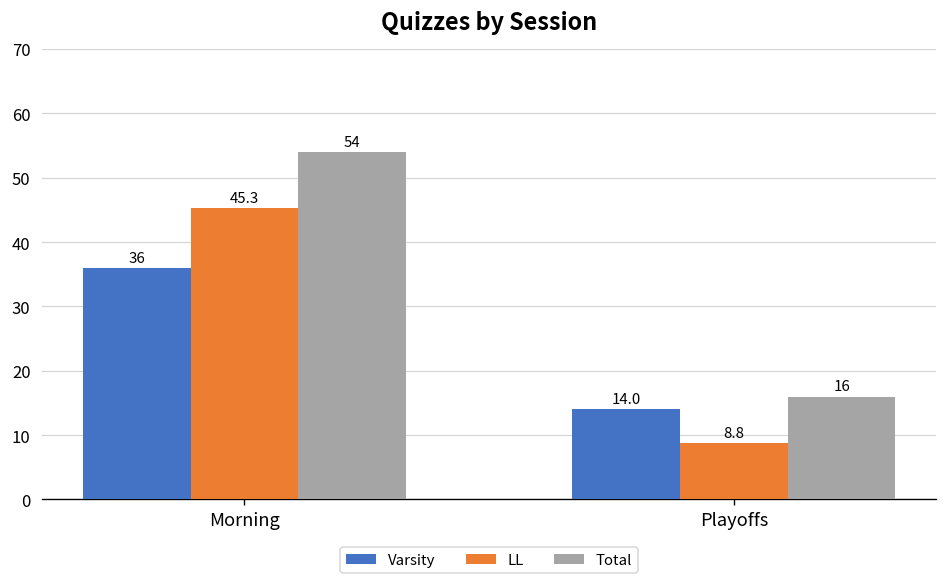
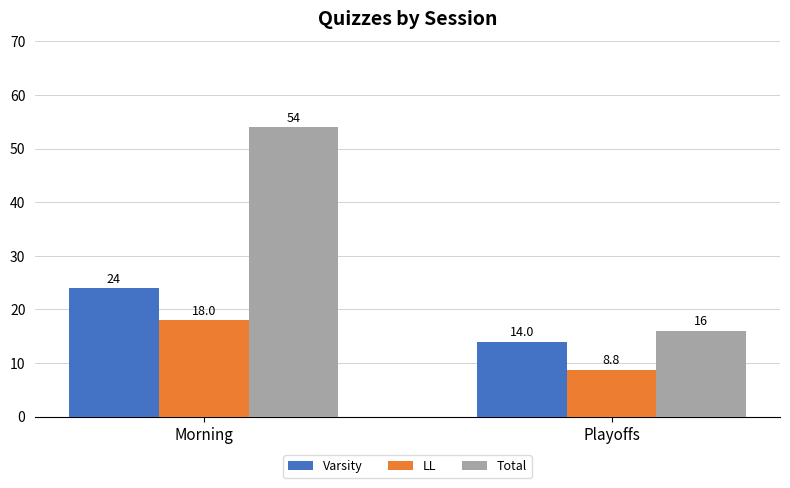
Varsity, Morning: 36 -> 24
LL, Morning: 45.3 -> 18.0
